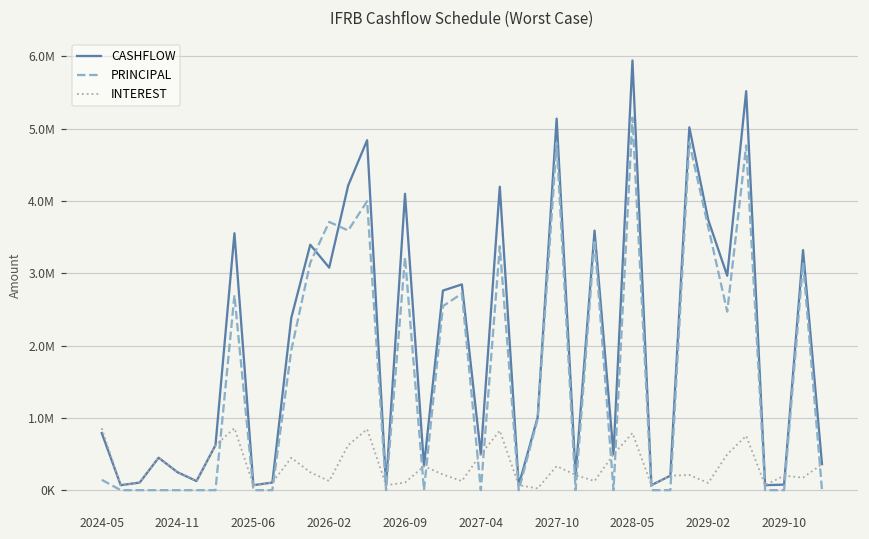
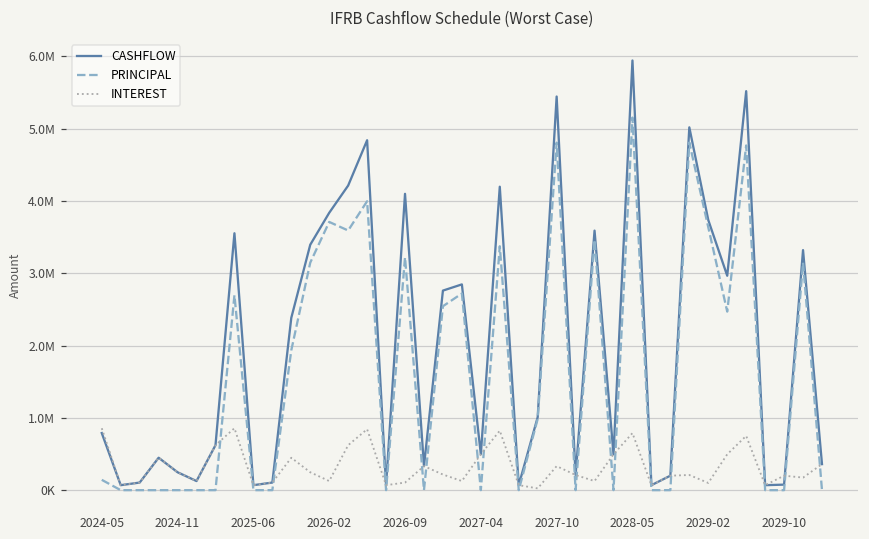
CASHFLOW, 2026-02: 3100000 -> 3800000
CASHFLOW, 2027-10: 5100000 -> 5400000
